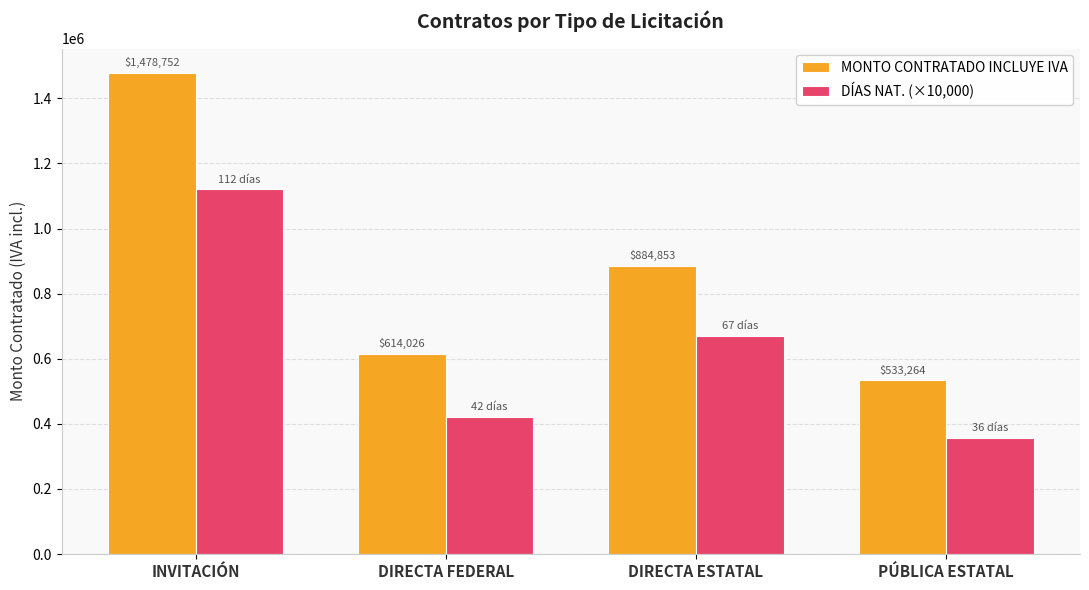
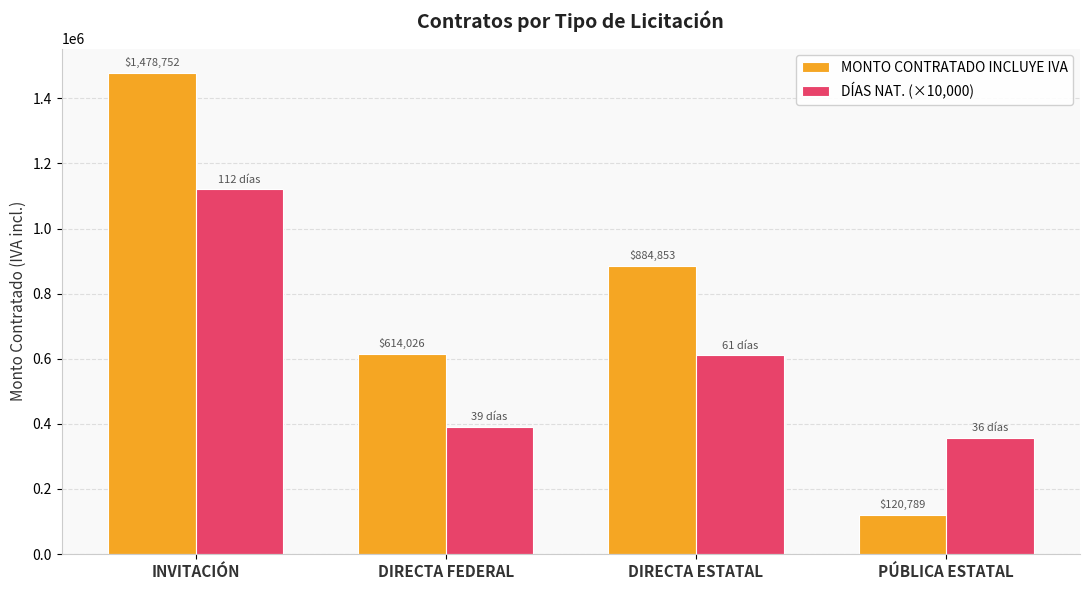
DÍAS NAT. (×10,000), DIRECTA FEDERAL: 42 -> 39
DÍAS NAT. (×10,000), DIRECTA ESTATAL: 67 -> 61
MONTO CONTRATADO INCLUYE IVA, PÚBLICA ESTATAL: $533,264 -> $120,789
